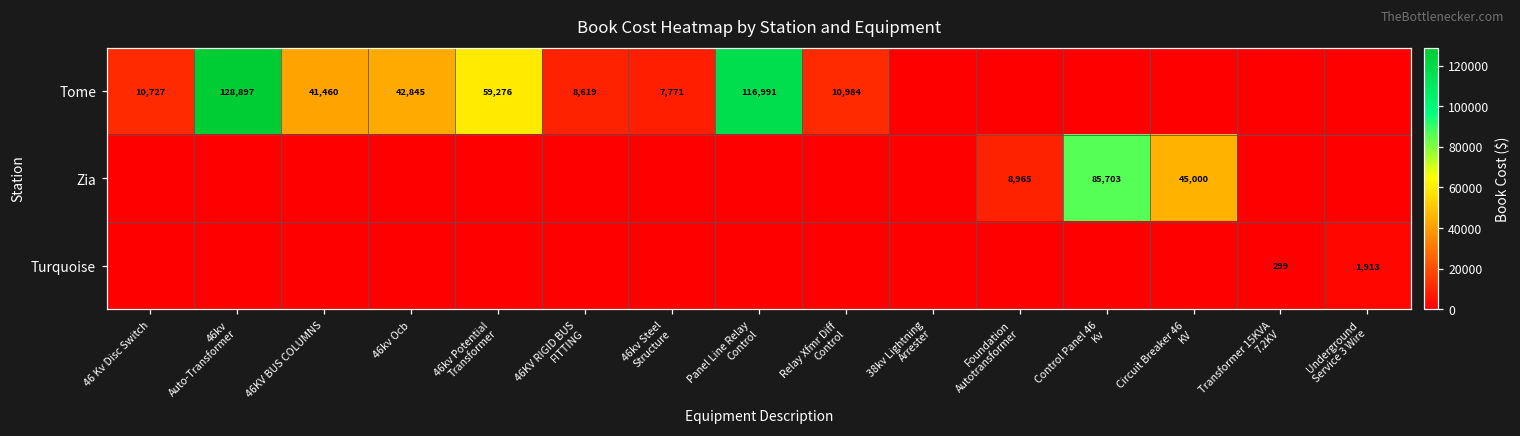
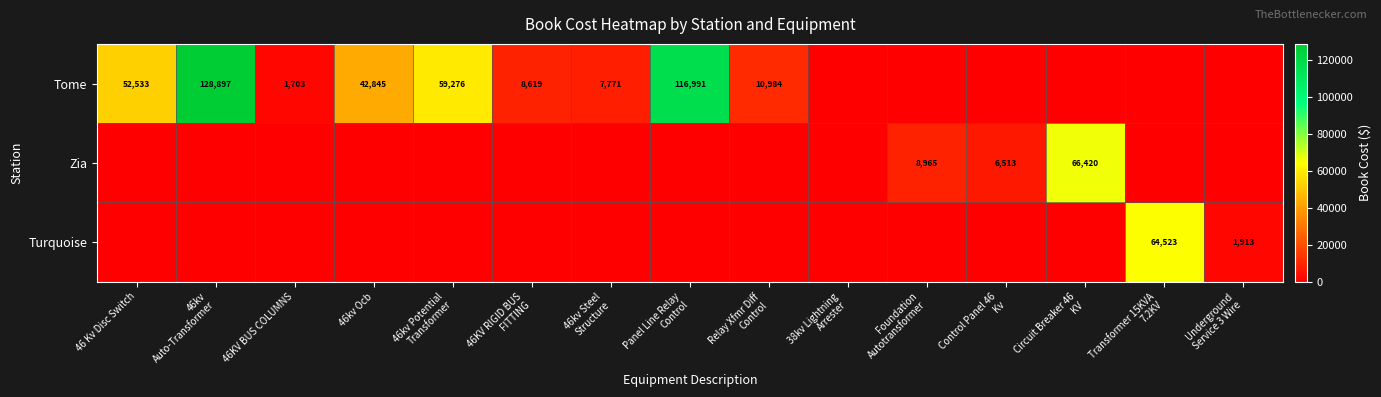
Tome, 46 Kv Disc Switch: 10,727 -> 52,533
Tome, 46KV BUS COLUMNS: 41,460 -> 1,703
Zia, Control Panel 46 Kv: 85,703 -> 6,513
Zia, Circuit Breaker 46 KV: 45,000 -> 66,420
Turquoise, Transformer 15KVA 7.2KV: 299 -> 64,523
